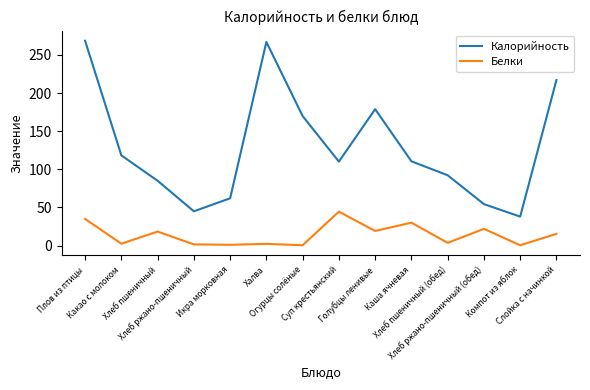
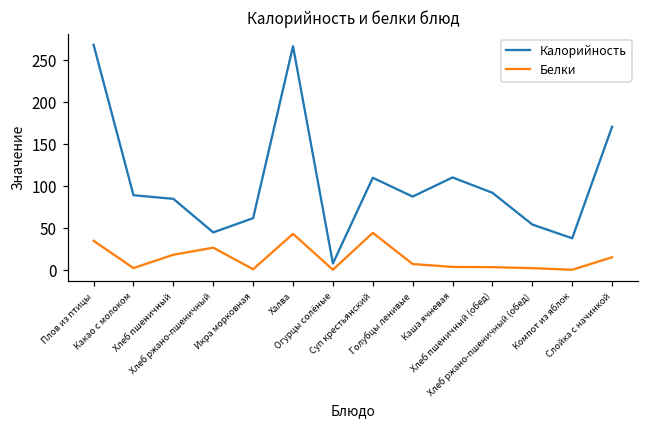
Калорийность, Какао с молоком: 120 -> 90
Белки, Хлеб ржано-пшеничный: 0 -> 30
Белки, Халва: 0 -> 40
Калорийность, Огурцы солёные: 170 -> 10
Калорийность, Голубцы ленивые: 180 -> 90
Белки, Голубцы ленивые: 20 -> 10
Белки, Каша ячневая: 30 -> 0
Белки, Хлеб ржано-пшеничный (обед): 20 -> 0
Калорийность, Слойка с начинкой: 220 -> 170
